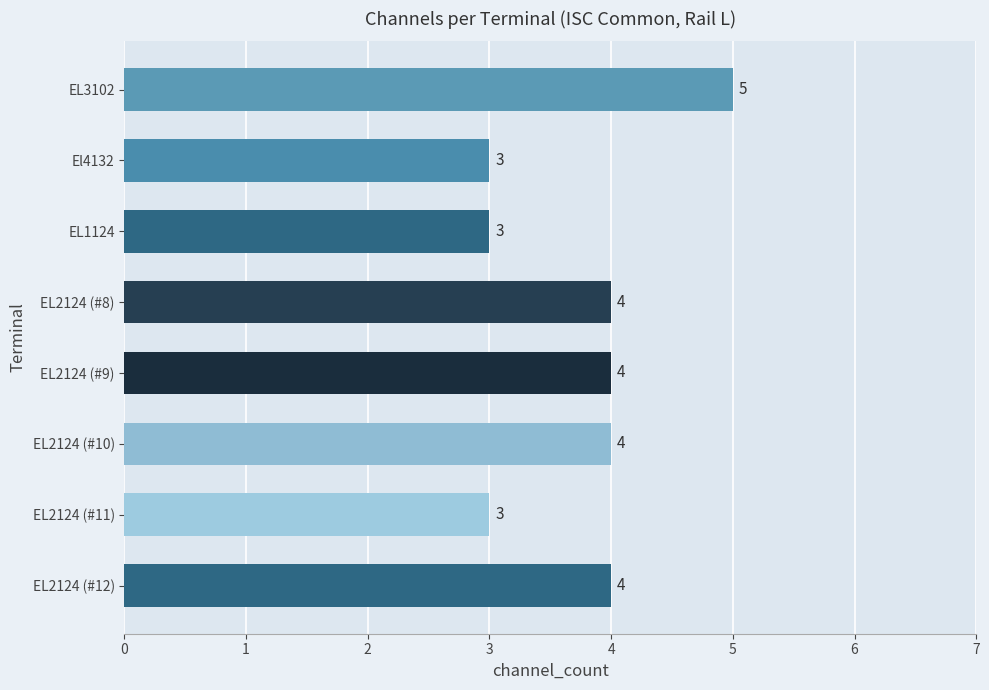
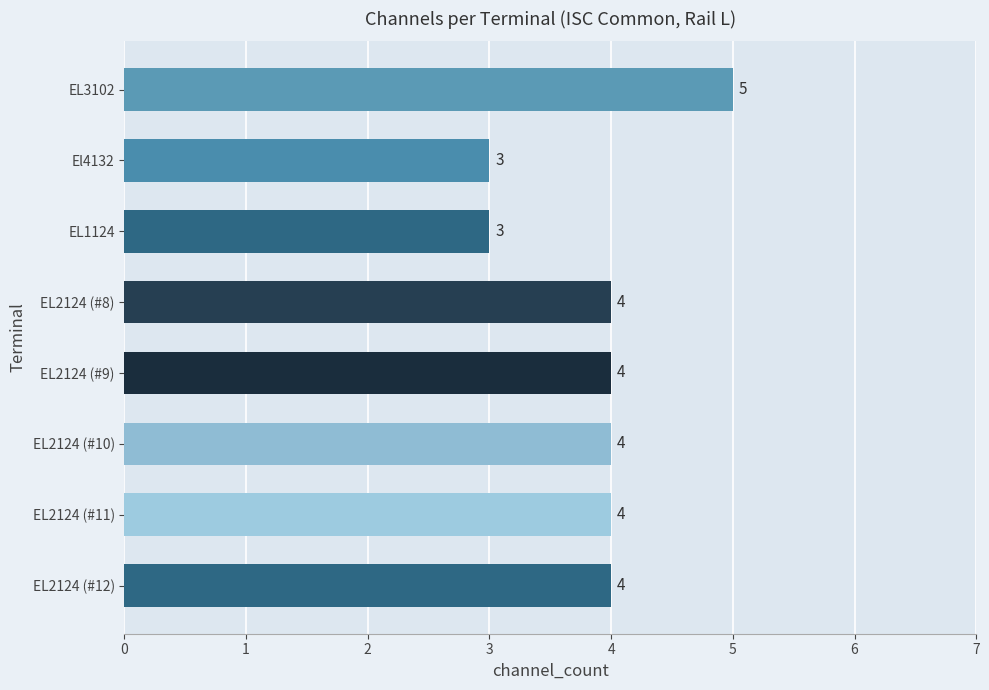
EL2124 (#11): 3 -> 4
